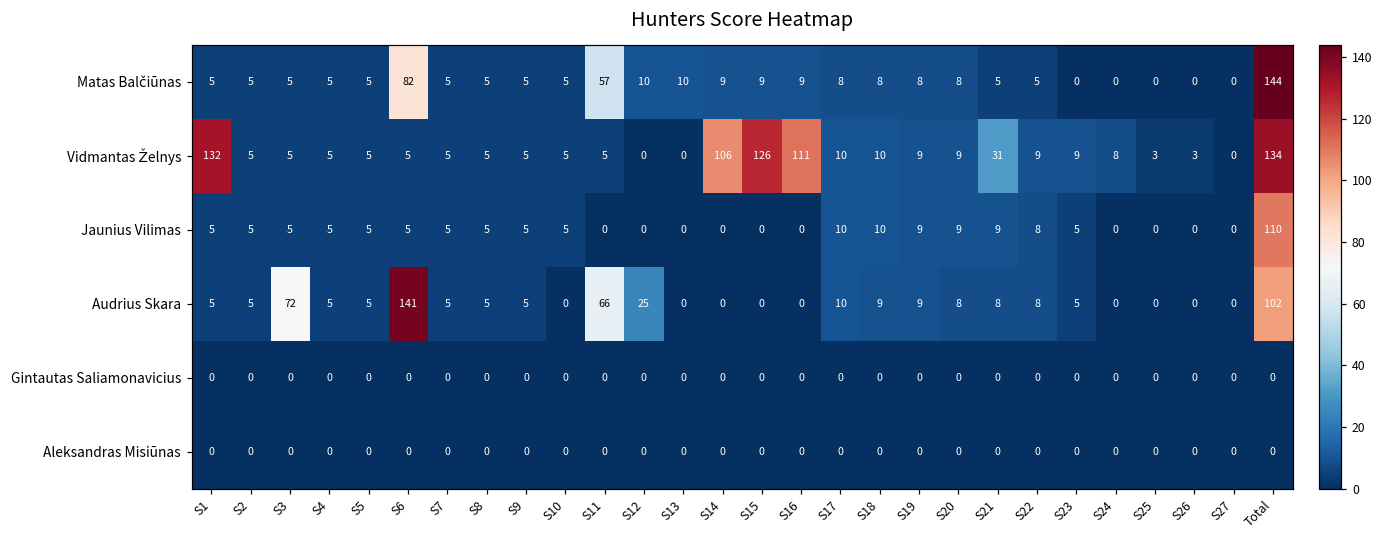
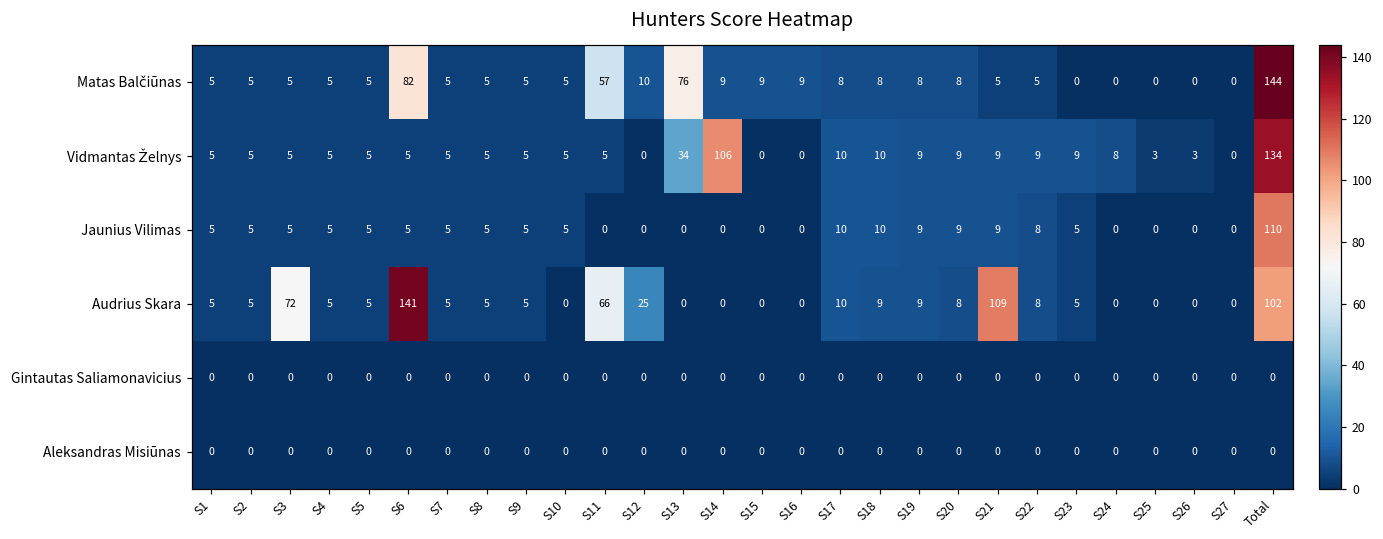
Matas Balčiūnas, S13: 10 -> 76
Vidmantas Želnys, S1: 132 -> 5
Vidmantas Želnys, S13: 0 -> 34
Vidmantas Želnys, S15: 126 -> 0
Vidmantas Želnys, S16: 111 -> 0
Vidmantas Želnys, S21: 31 -> 9
Audrius Skara, S21: 8 -> 109
